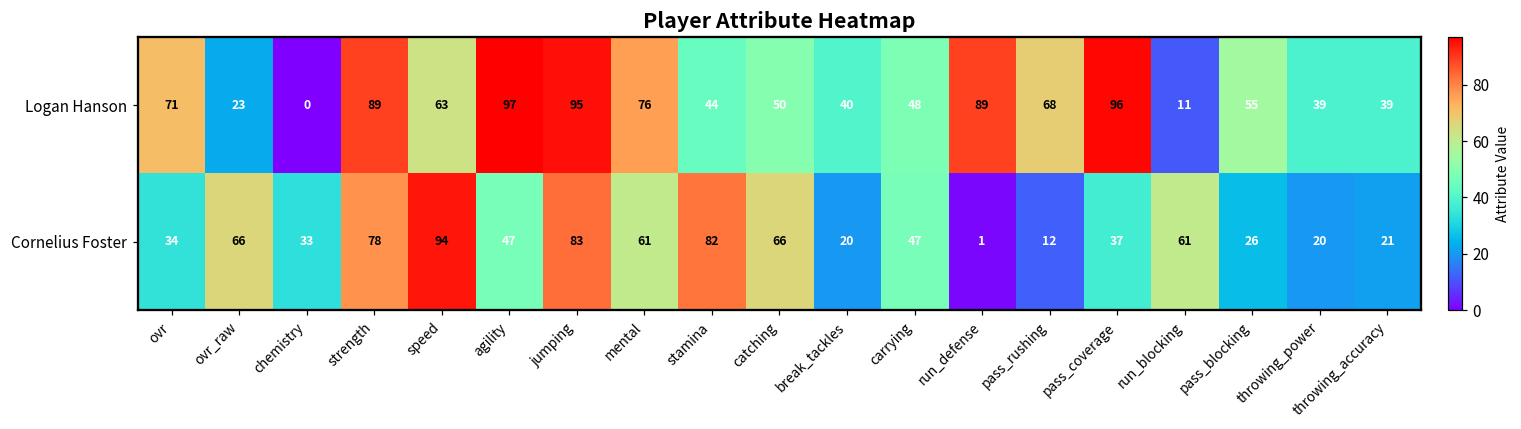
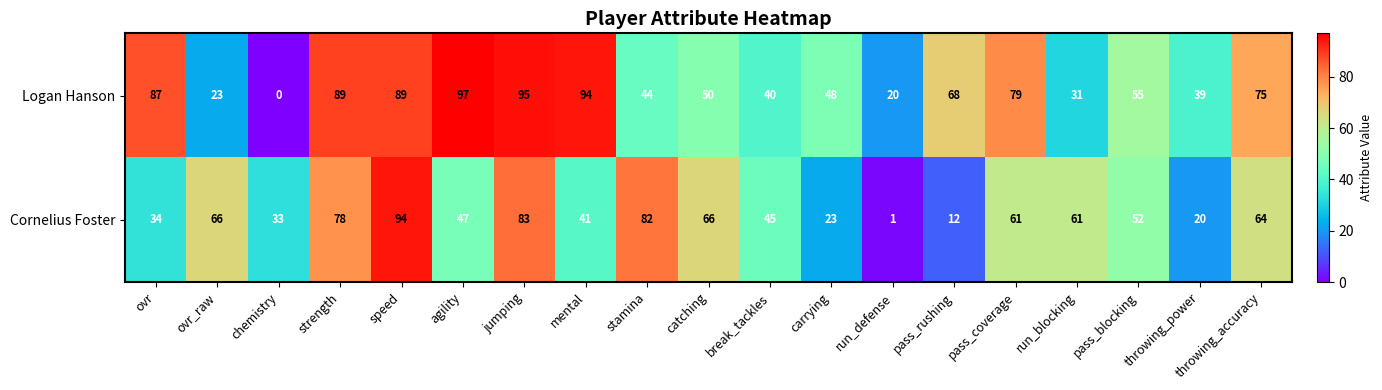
Logan Hanson, ovr: 71 -> 87
Logan Hanson, speed: 63 -> 89
Logan Hanson, mental: 76 -> 94
Logan Hanson, run_defense: 89 -> 20
Logan Hanson, pass_coverage: 96 -> 79
Logan Hanson, run_blocking: 11 -> 31
Logan Hanson, throwing_accuracy: 39 -> 75
Cornelius Foster, mental: 61 -> 41
Cornelius Foster, break_tackles: 20 -> 45
Cornelius Foster, carrying: 47 -> 23
Cornelius Foster, pass_coverage: 37 -> 61
Cornelius Foster, pass_blocking: 26 -> 52
Cornelius Foster, throwing_accuracy: 21 -> 64
